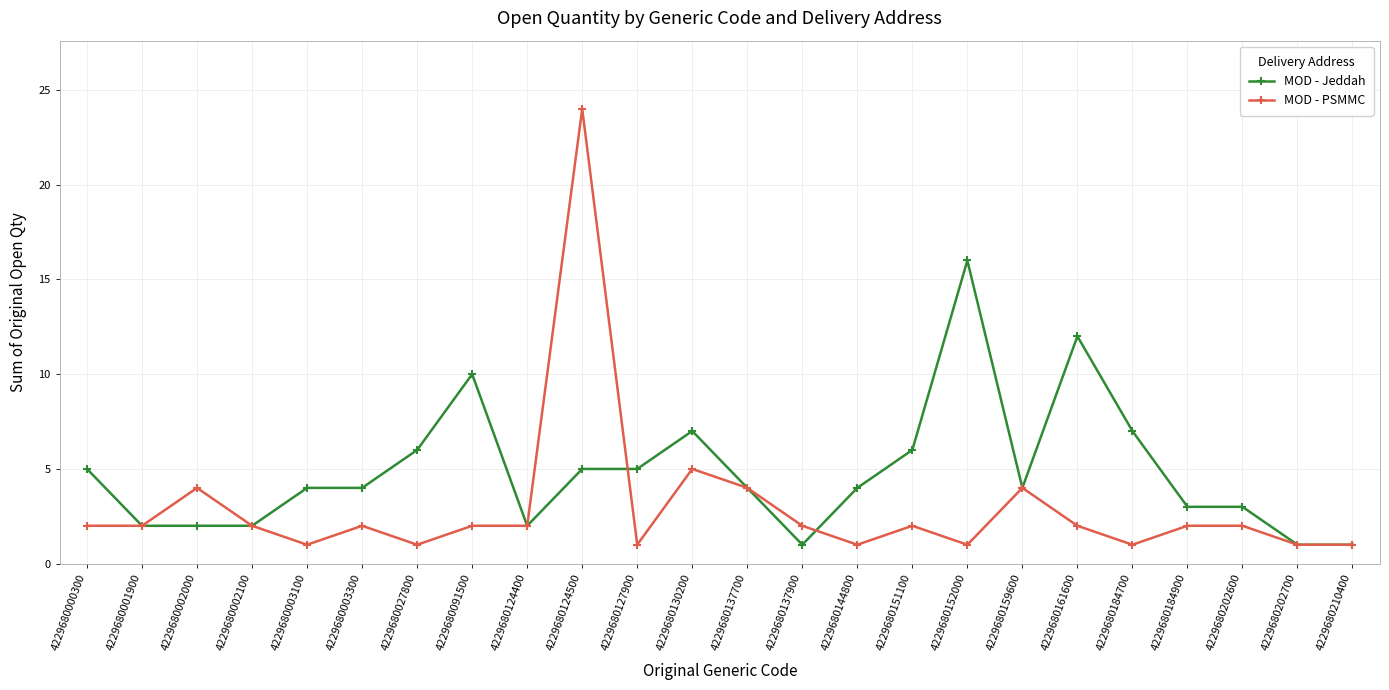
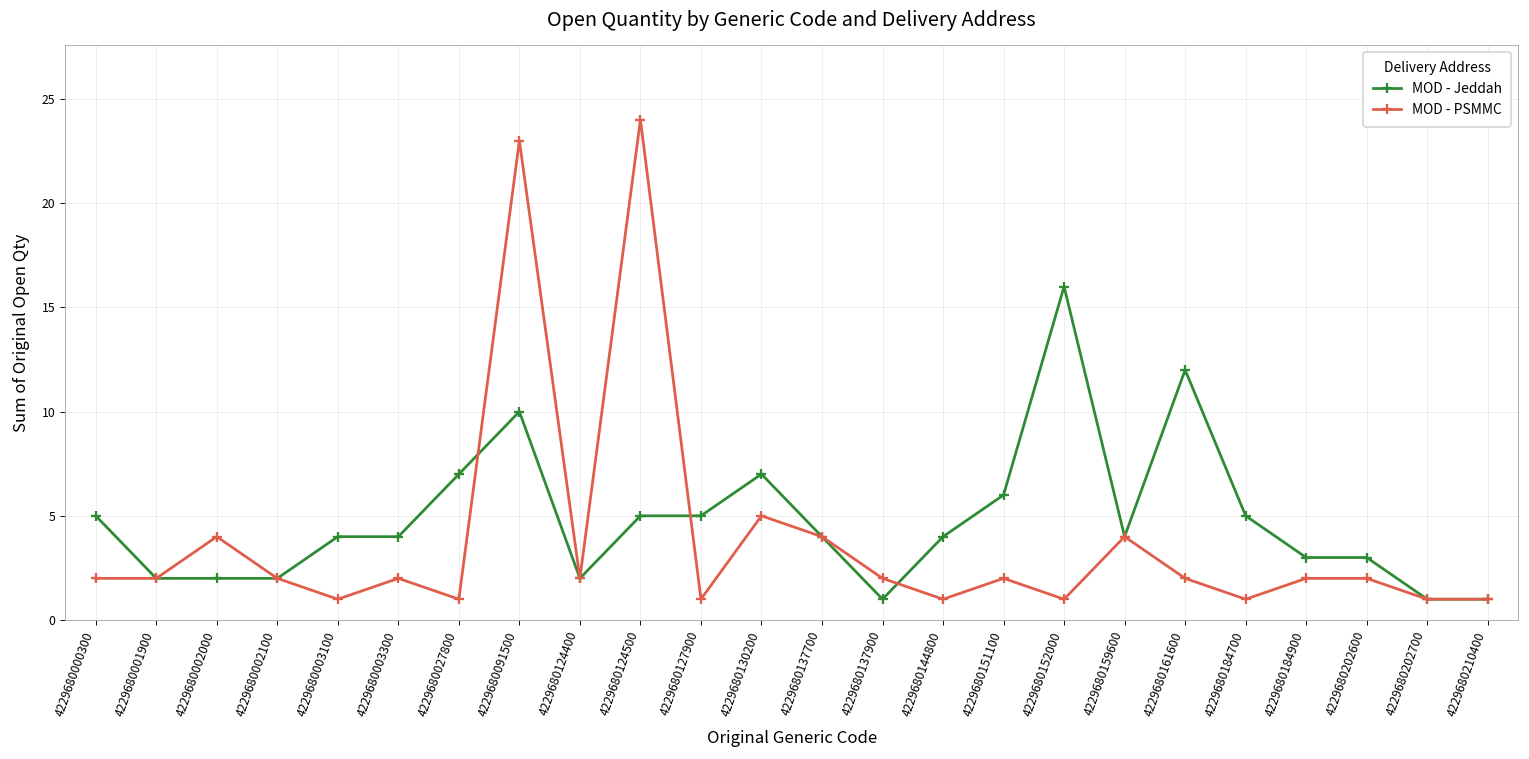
MOD - Jeddah, 4229680027800: 6 -> 7
MOD - PSMMC, 4229680091500: 2 -> 23
MOD - Jeddah, 4229680184700: 7 -> 5
